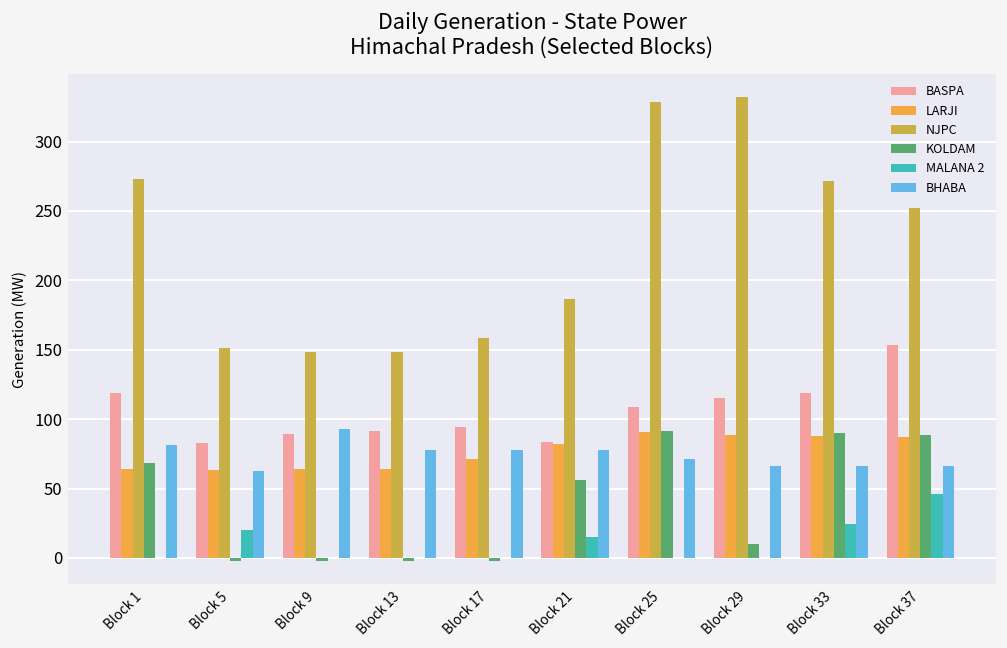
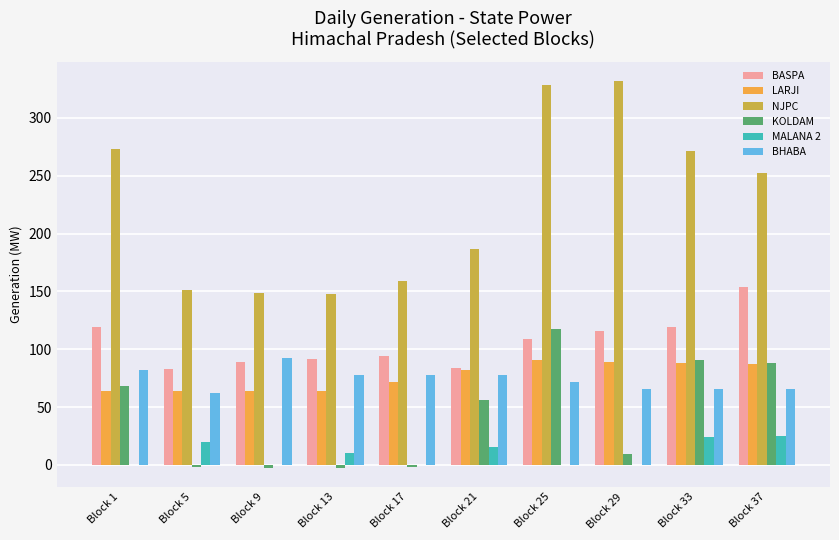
MALANA 2, Block 13: 0 -> 10
KOLDAM, Block 25: 92 -> 118
MALANA 2, Block 37: 46 -> 25
